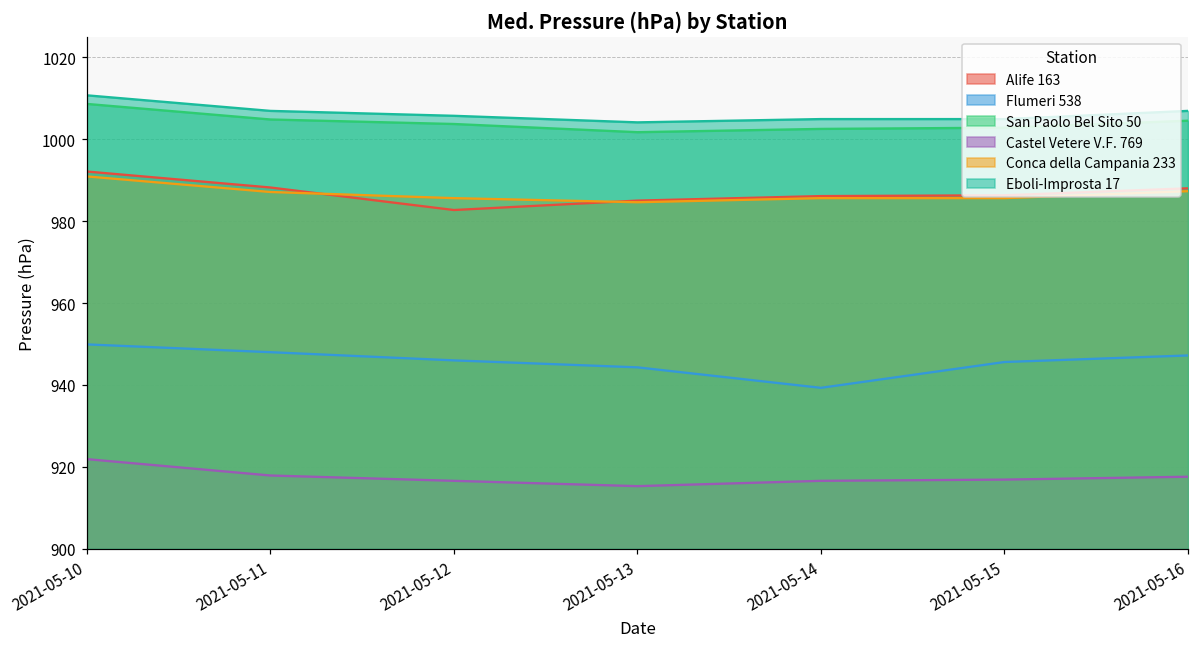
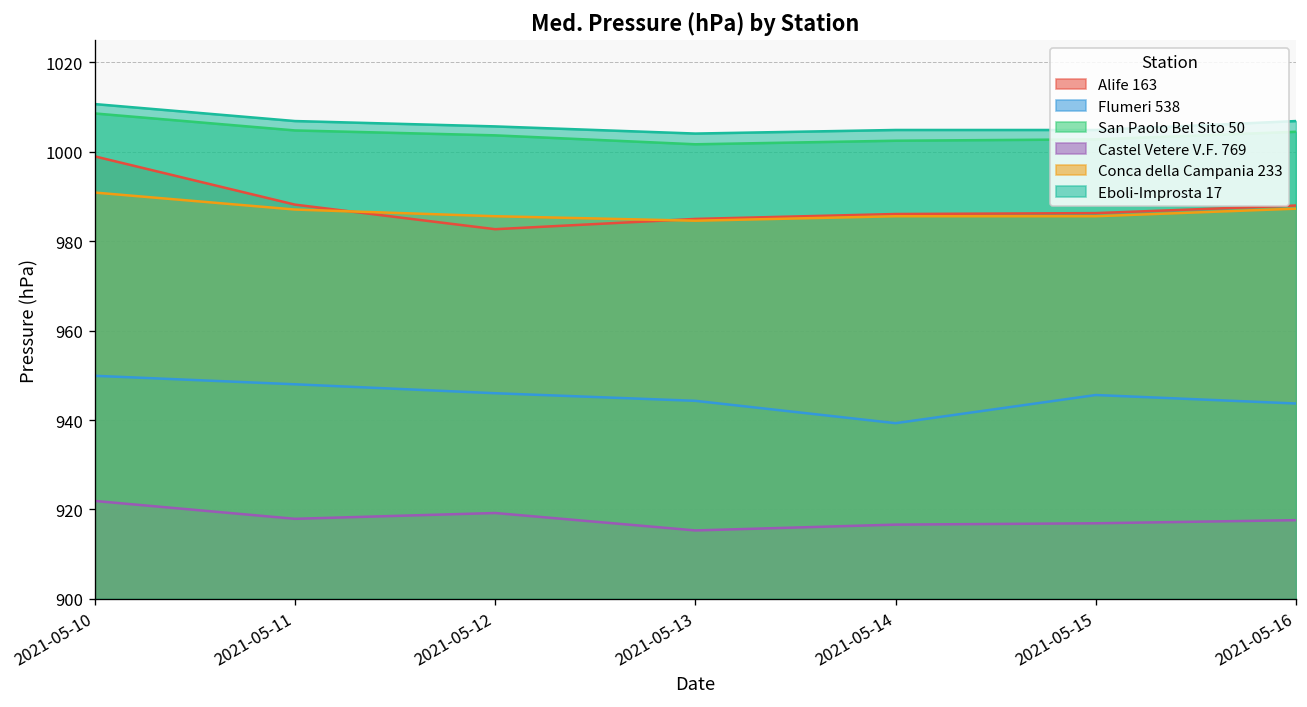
Alife 163, 2021-05-10: 992 -> 999
Castel Vetere V.F. 769, 2021-05-12: 917 -> 919
Flumeri 538, 2021-05-16: 947 -> 944
